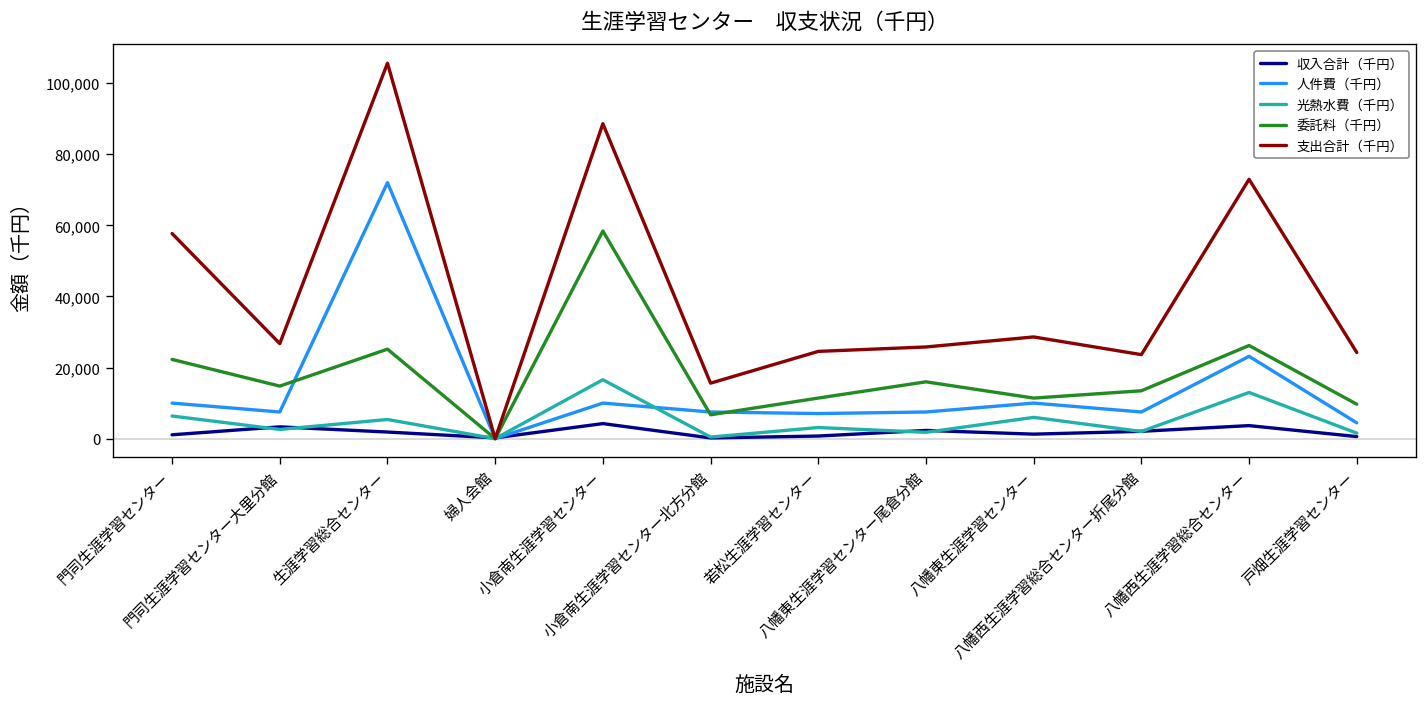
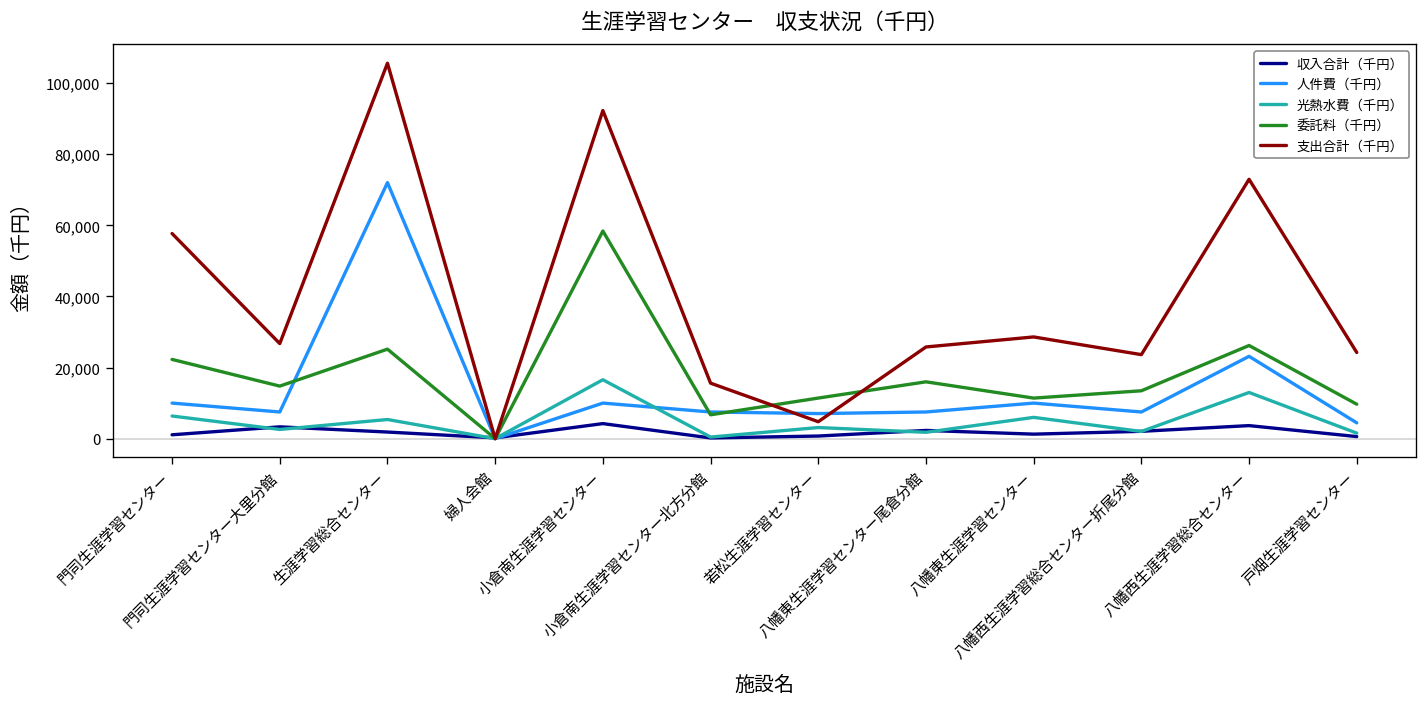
支出合計（千円）, 小倉南生涯学習センター: 89,000 -> 92,000
支出合計（千円）, 若松生涯学習センター: 25,000 -> 5,000
